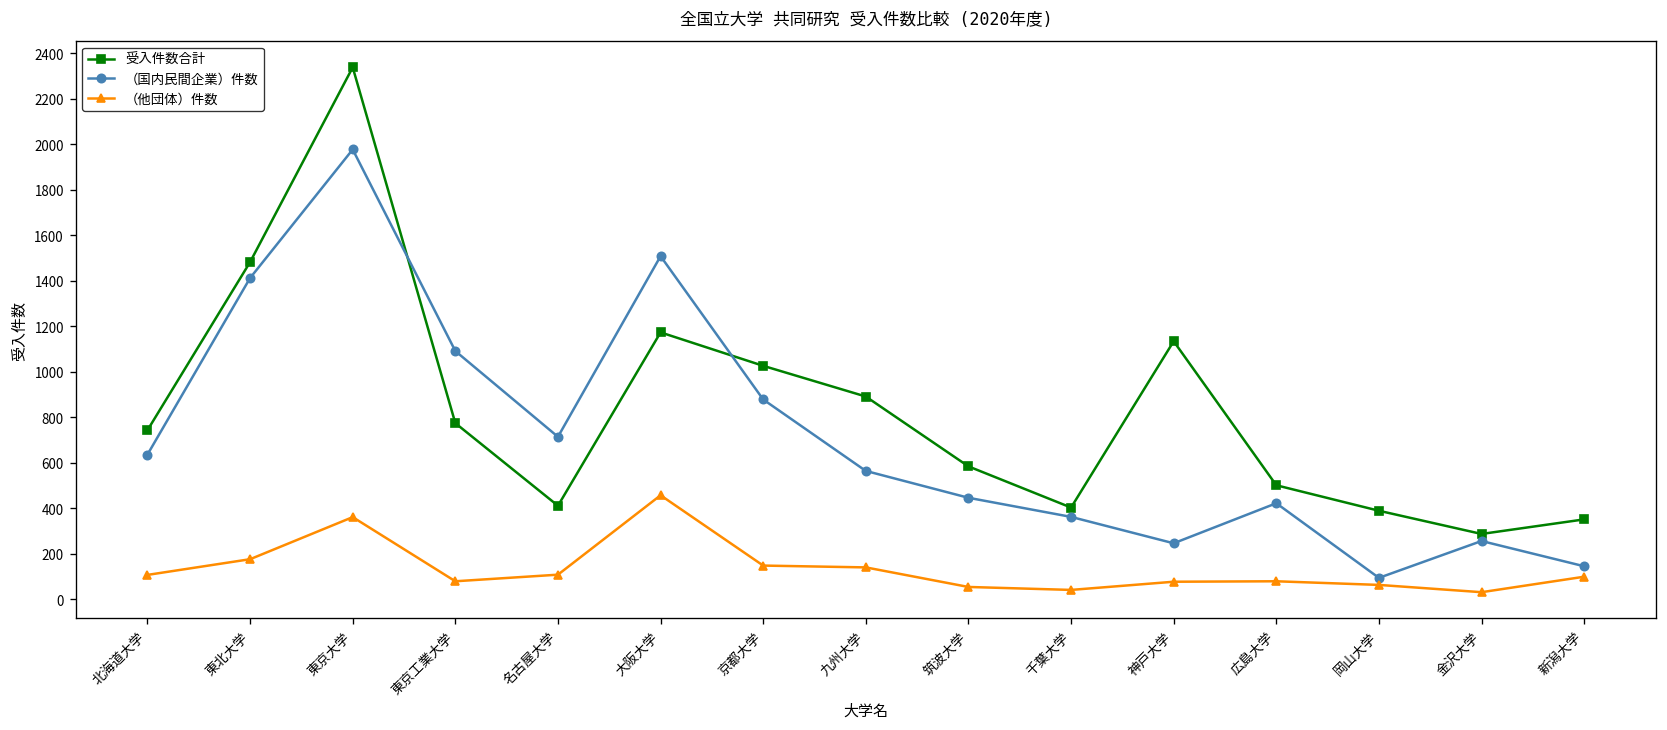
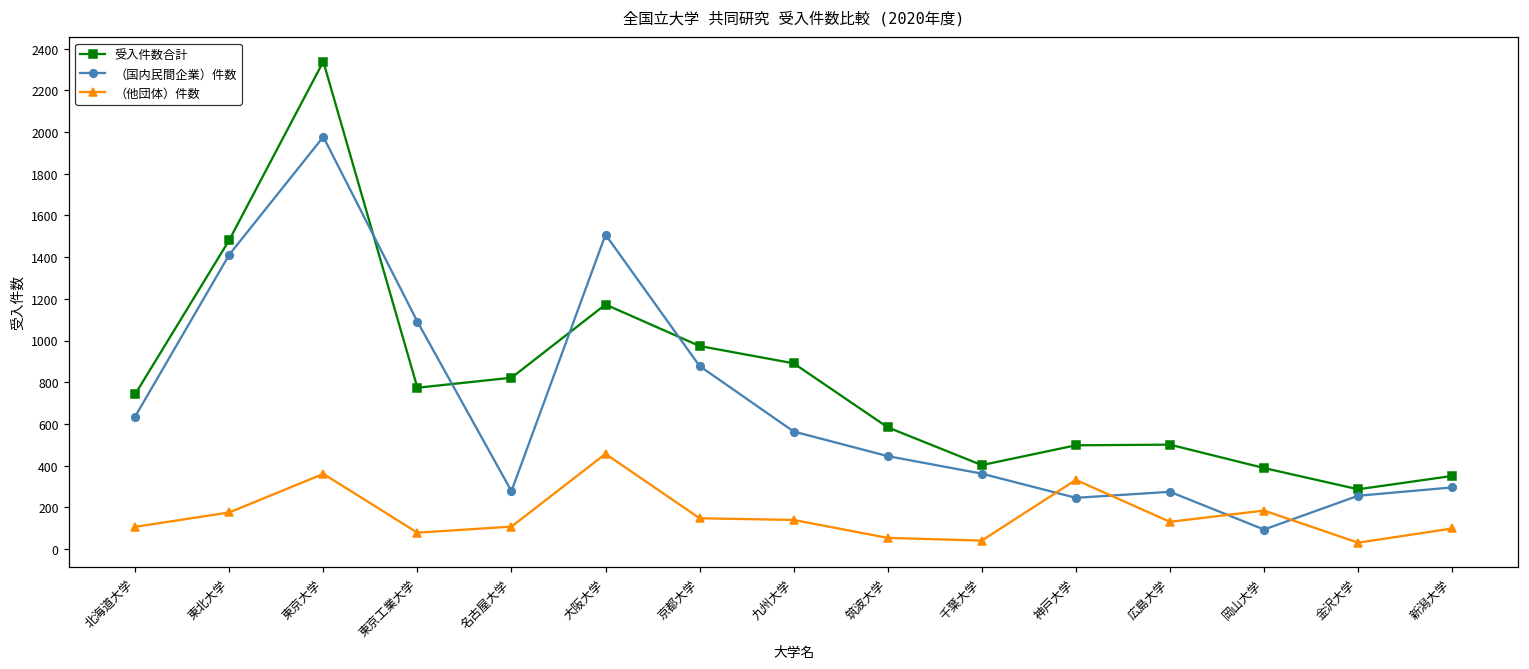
受入件数合計, 名古屋大学: 410 -> 820
（国内民間企業）件数, 名古屋大学: 710 -> 280
受入件数合計, 京都大学: 1030 -> 970
受入件数合計, 神戸大学: 1130 -> 500
（他団体）件数, 神戸大学: 80 -> 330
（国内民間企業）件数, 広島大学: 420 -> 280
（他団体）件数, 広島大学: 80 -> 130
（他団体）件数, 岡山大学: 60 -> 190
（国内民間企業）件数, 新潟大学: 150 -> 300
